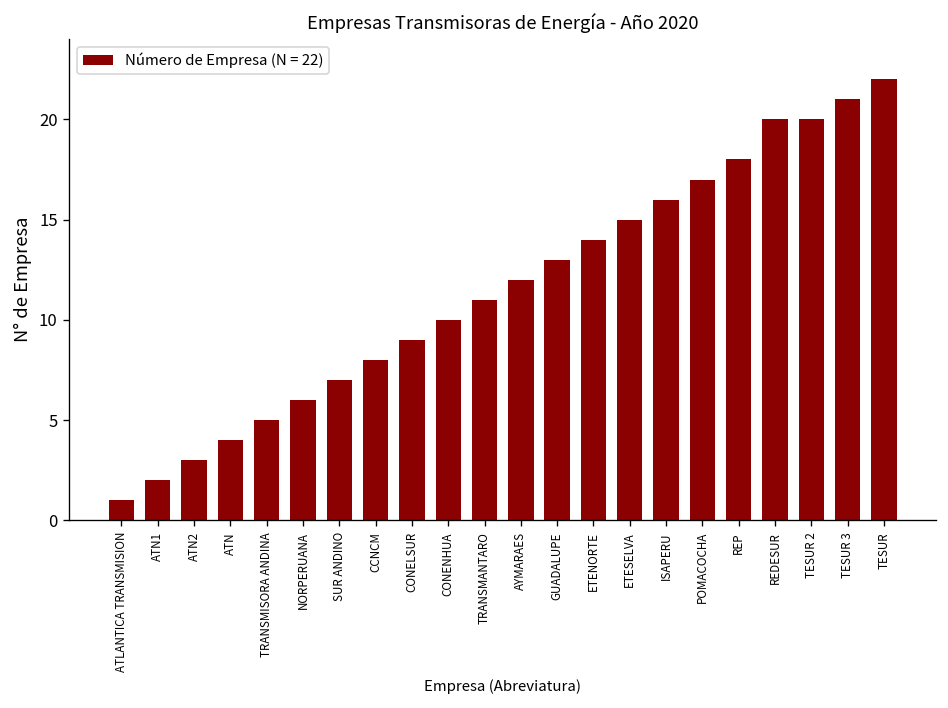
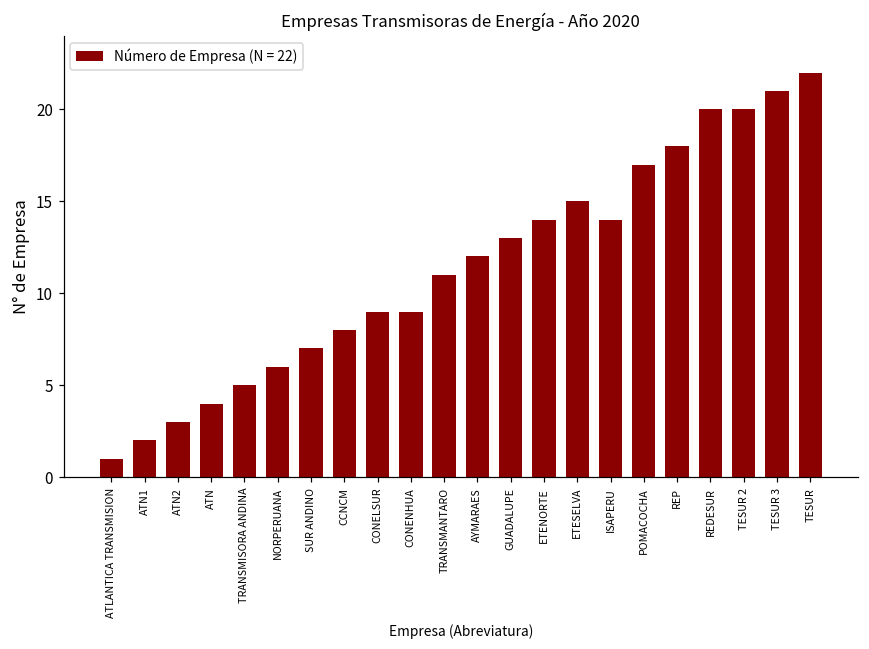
CONENHUA: 10 -> 9
ISAPERU: 16 -> 14
